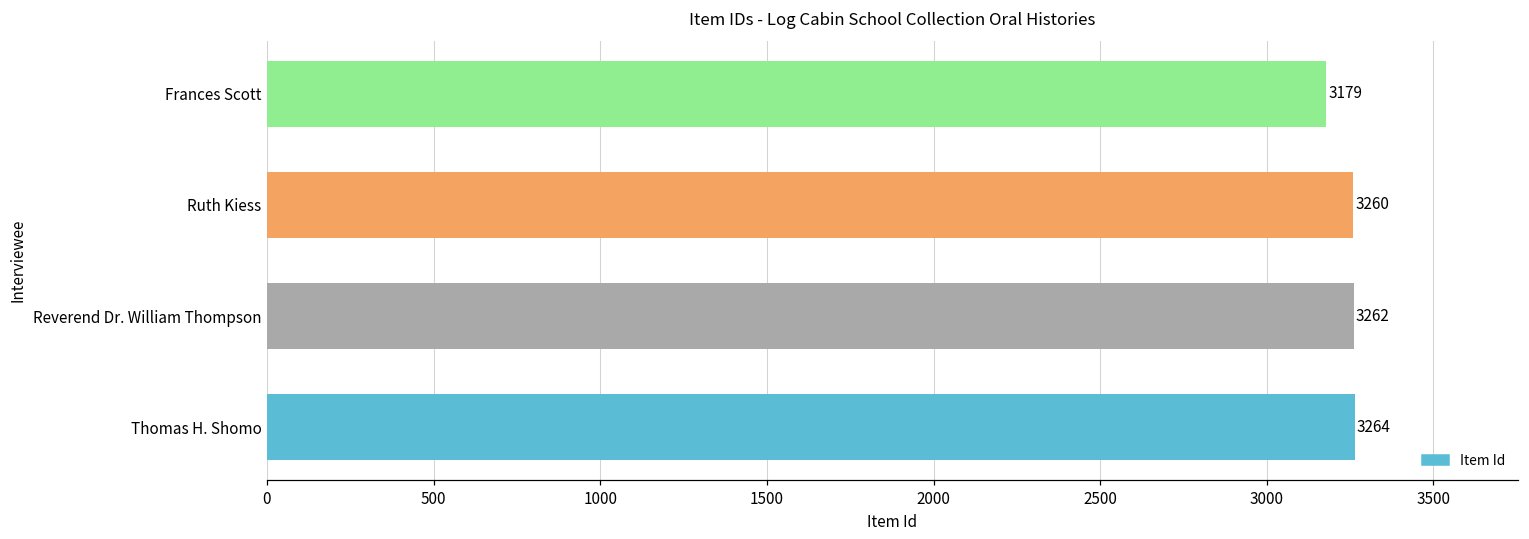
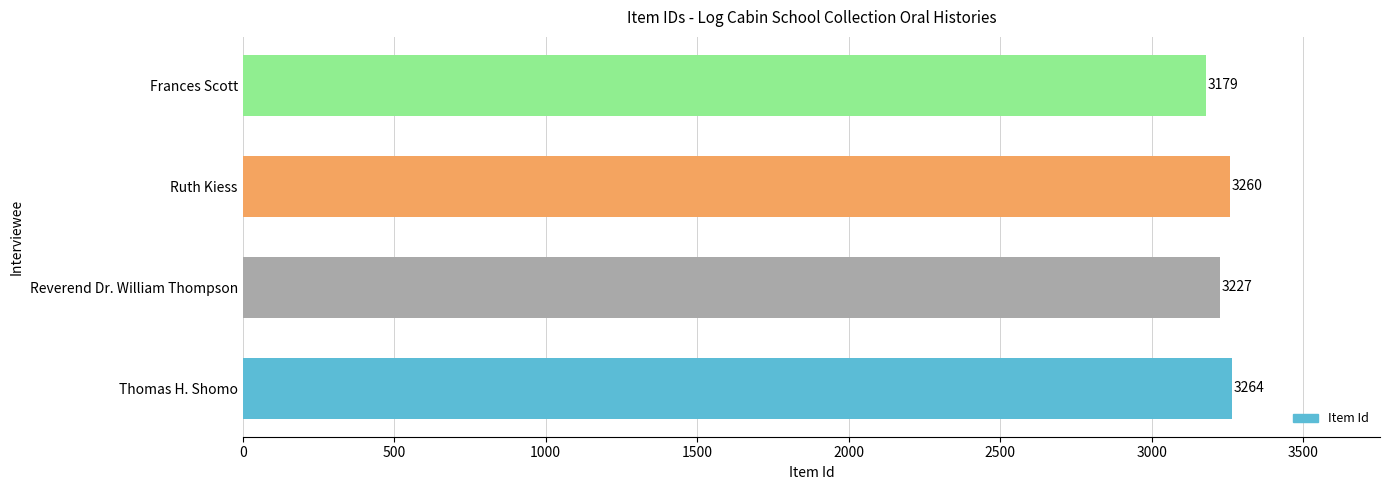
Reverend Dr. William Thompson: 3262 -> 3227
